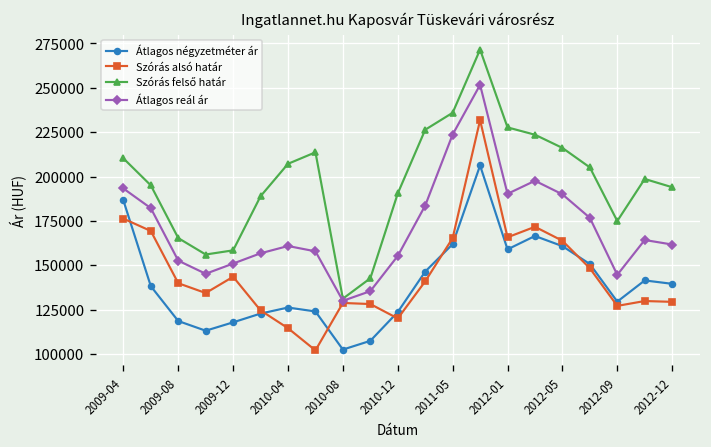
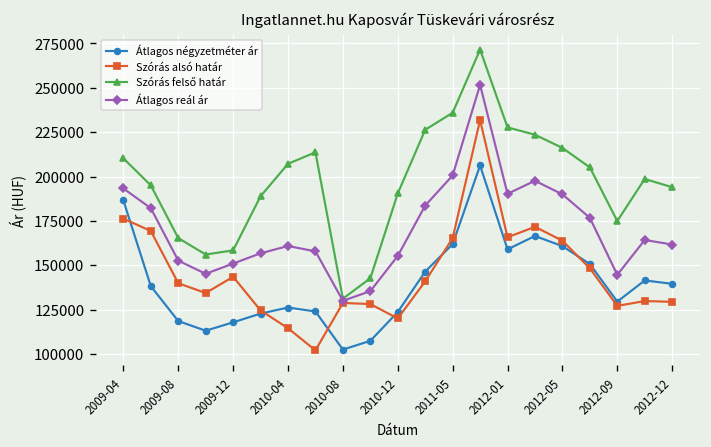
Átlagos reál ár, 2011-05: 224000 -> 201000
